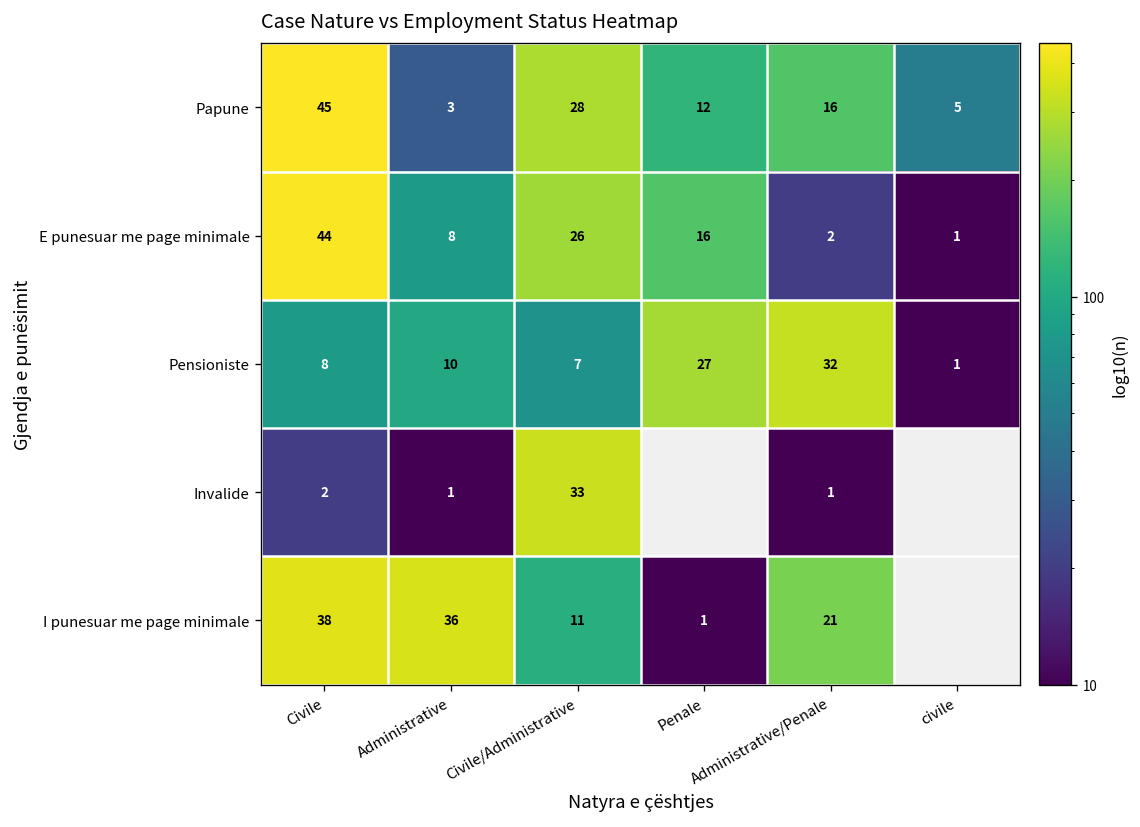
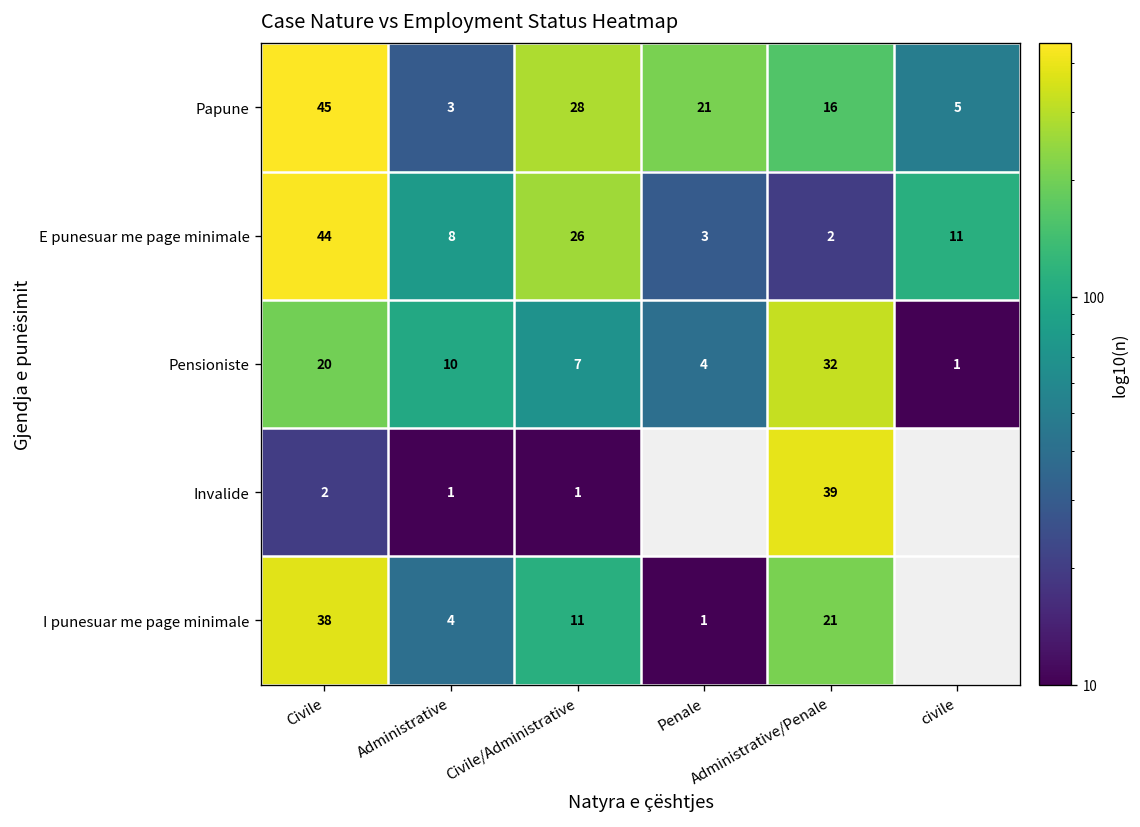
Papune, Penale: 12 -> 21
E punesuar me page minimale, Penale: 16 -> 3
E punesuar me page minimale, civile: 1 -> 11
Pensioniste, Civile: 8 -> 20
Pensioniste, Penale: 27 -> 4
Invalide, Civile/Administrative: 33 -> 1
Invalide, Administrative/Penale: 1 -> 39
I punesuar me page minimale, Administrative: 36 -> 4
